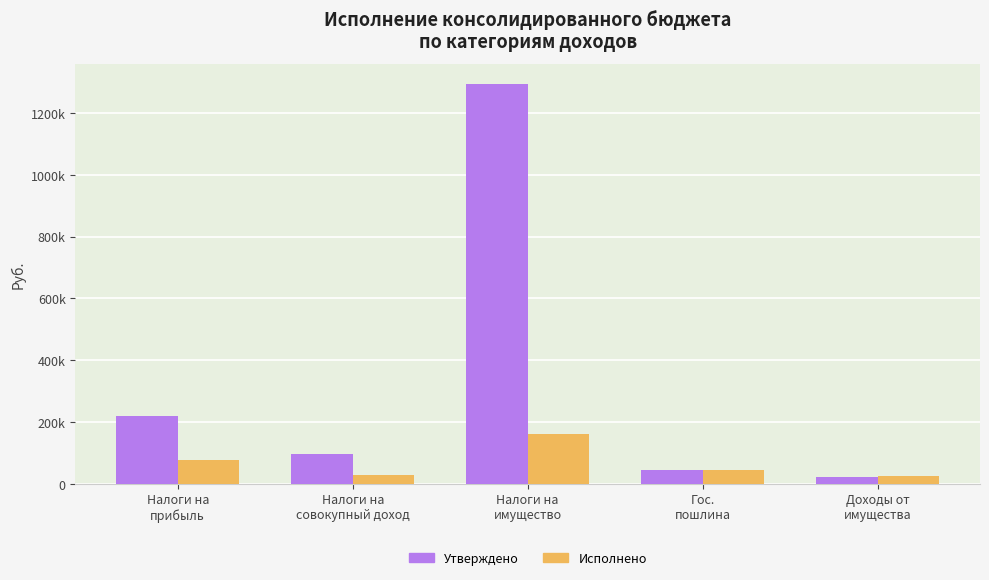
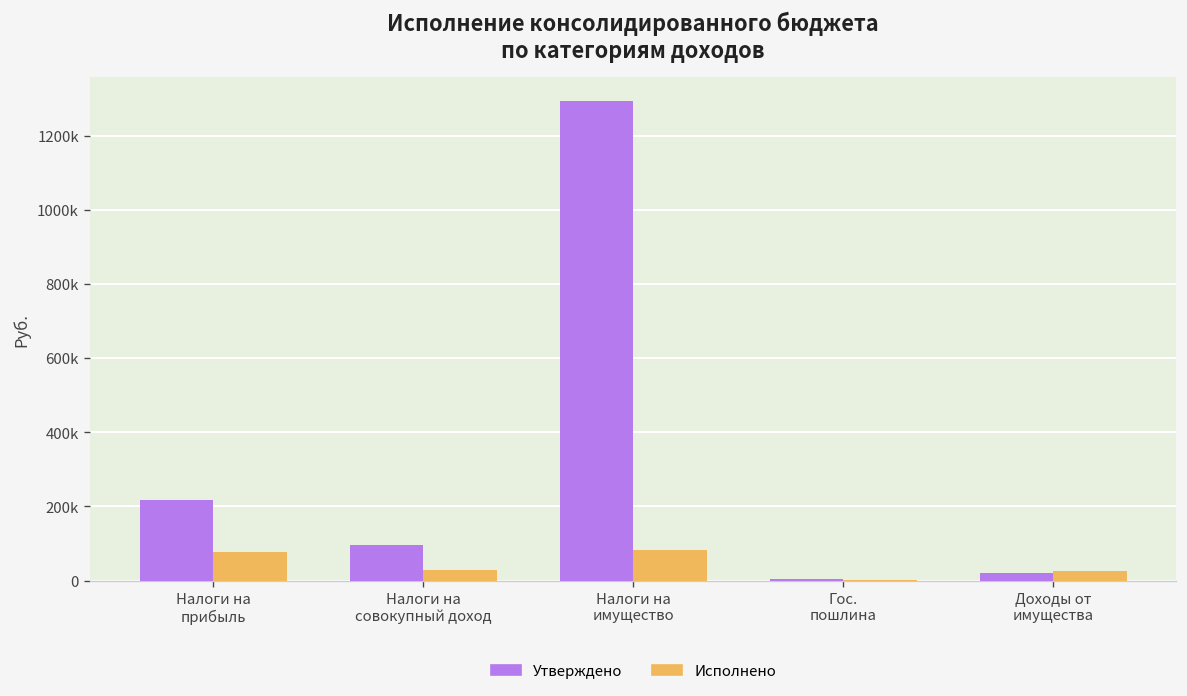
Исполнено, Налоги на имущество: 160000 -> 80000
Утверждено, Гос. пошлина: 40000 -> 10000
Исполнено, Гос. пошлина: 50000 -> 0
